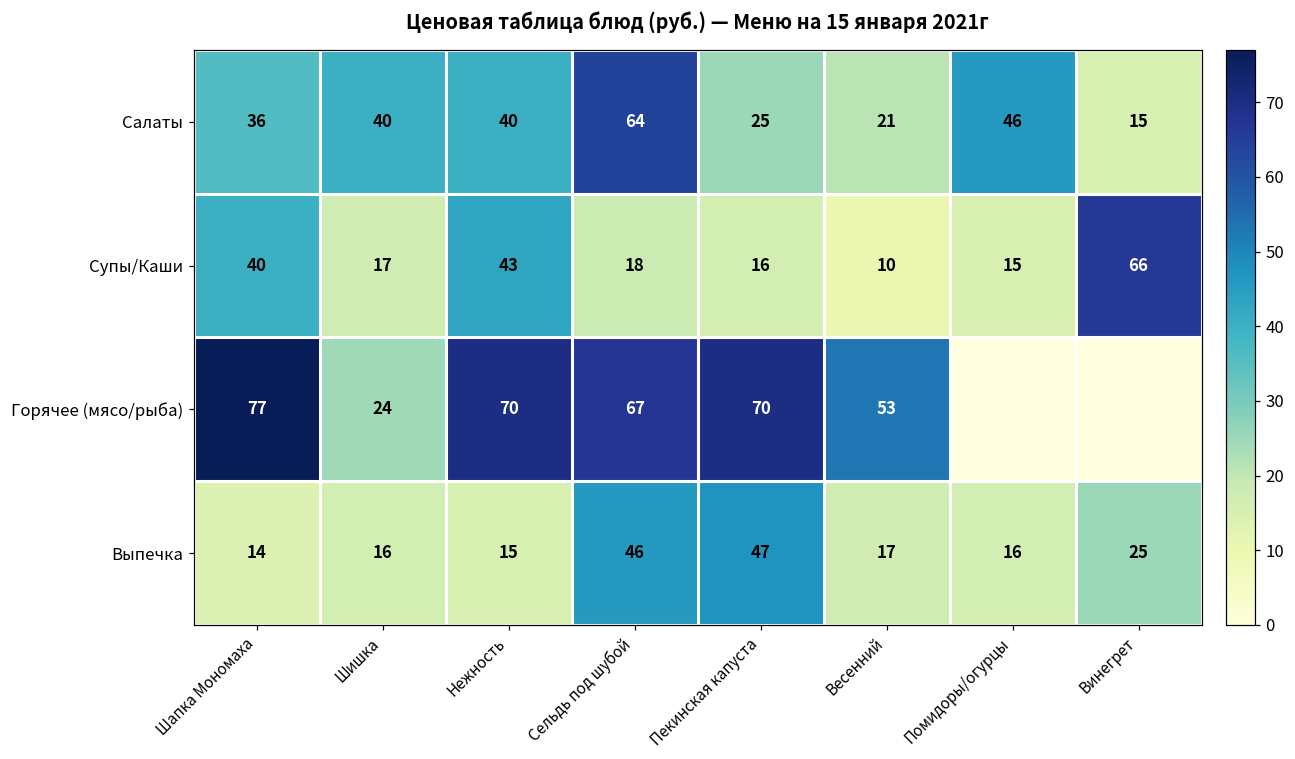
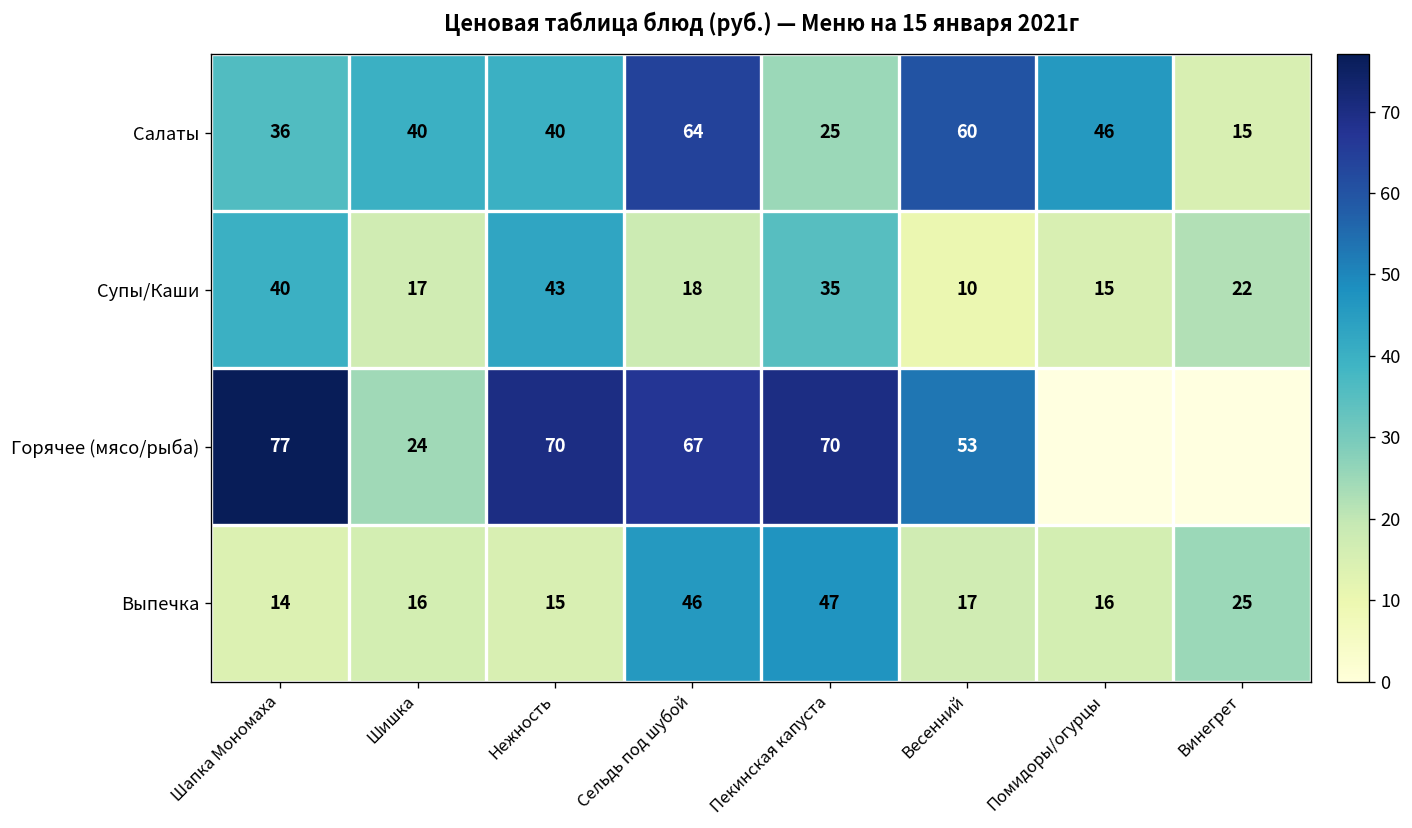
Салаты, Весенний: 21 -> 60
Супы/Каши, Пекинская капуста: 16 -> 35
Супы/Каши, Винегрет: 66 -> 22
